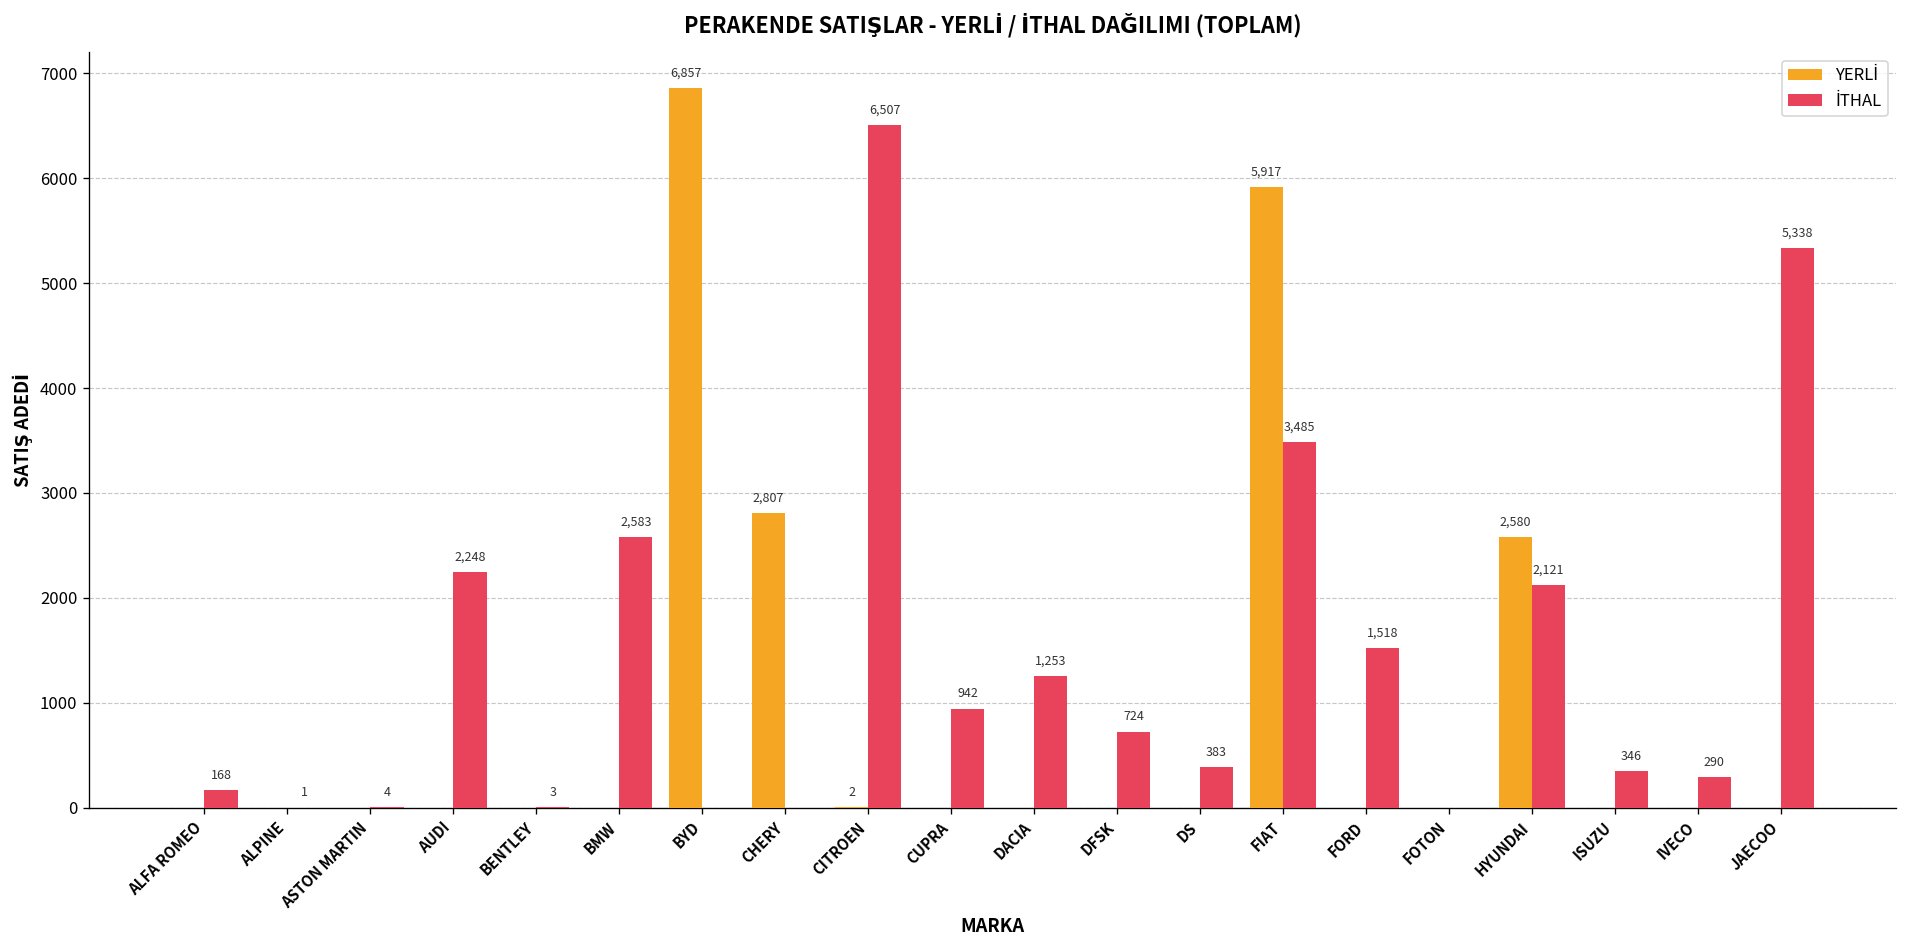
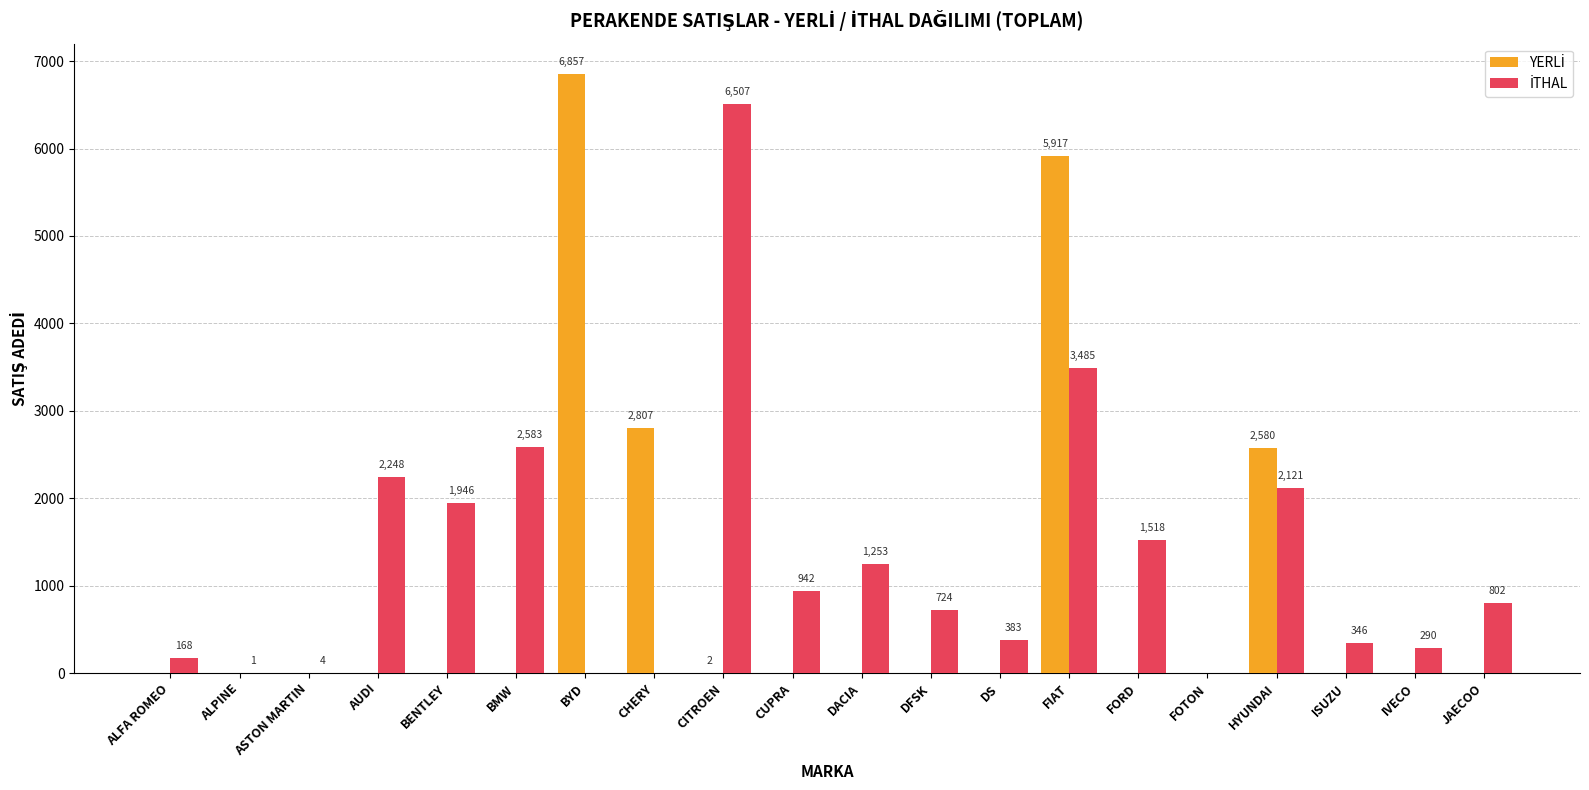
İTHAL, BENTLEY: 3 -> 1,946
İTHAL, JAECOO: 5,338 -> 802
